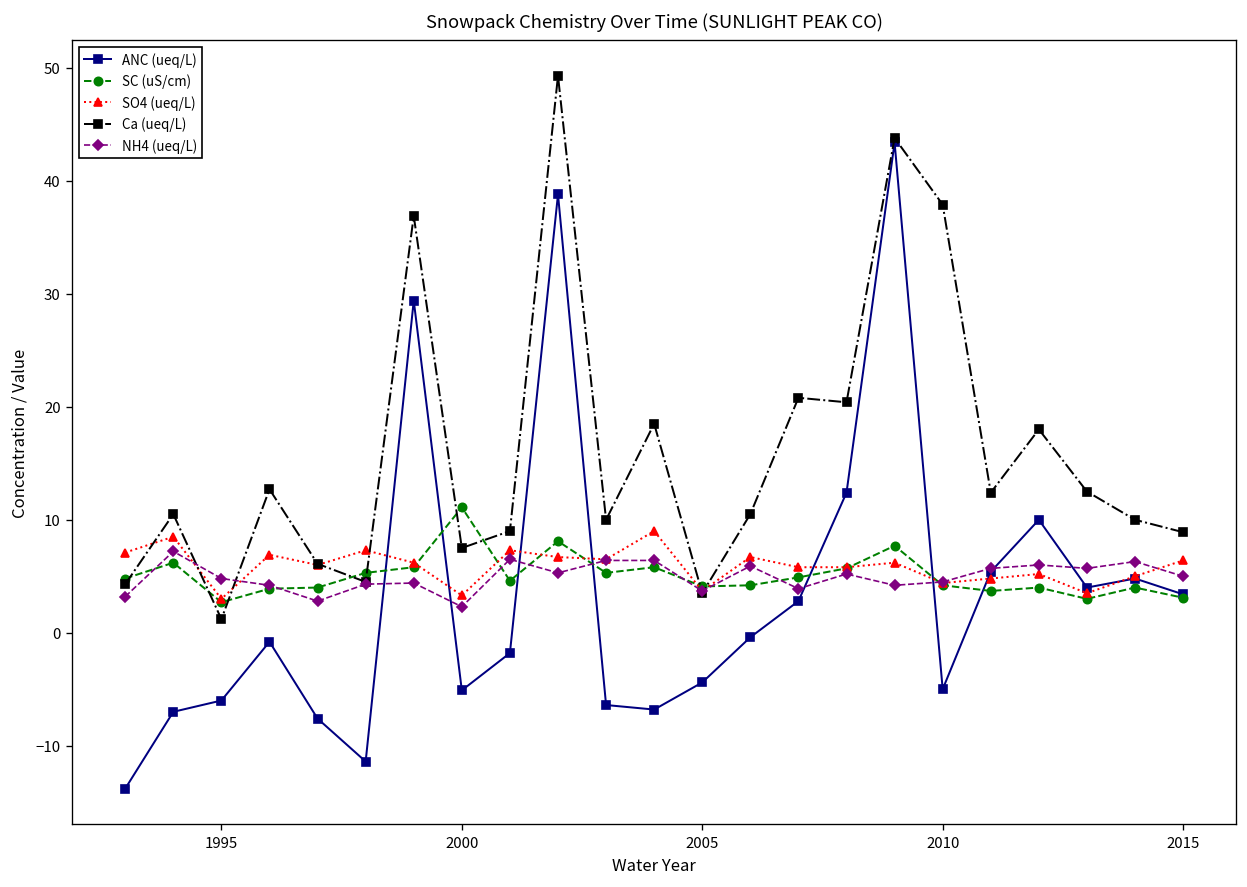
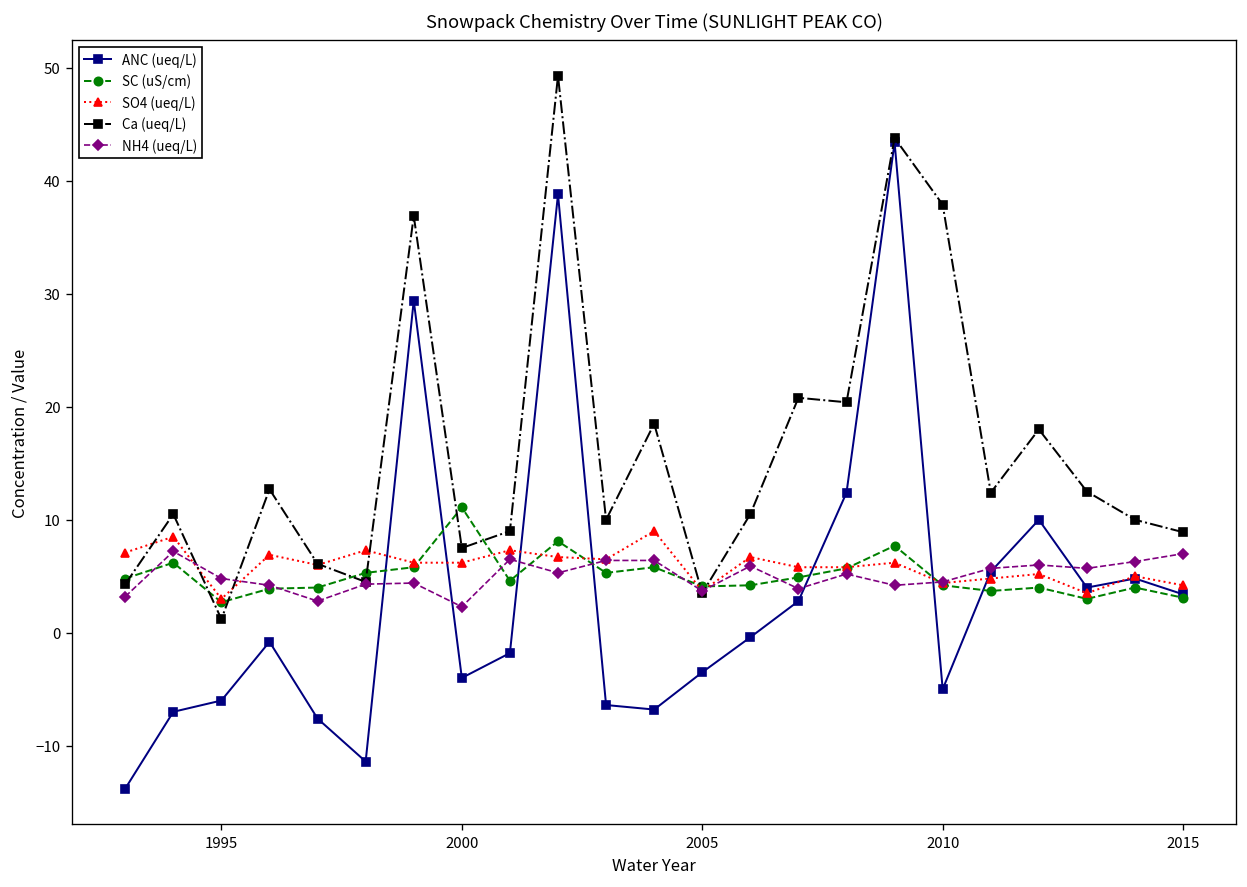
ANC (ueq/L), 2000: -5 -> -4
SO4 (ueq/L), 2000: 3 -> 6
ANC (ueq/L), 2005: -4.4 -> -3.5
SO4 (ueq/L), 2015: 6 -> 4
NH4 (ueq/L), 2015: 5 -> 7
